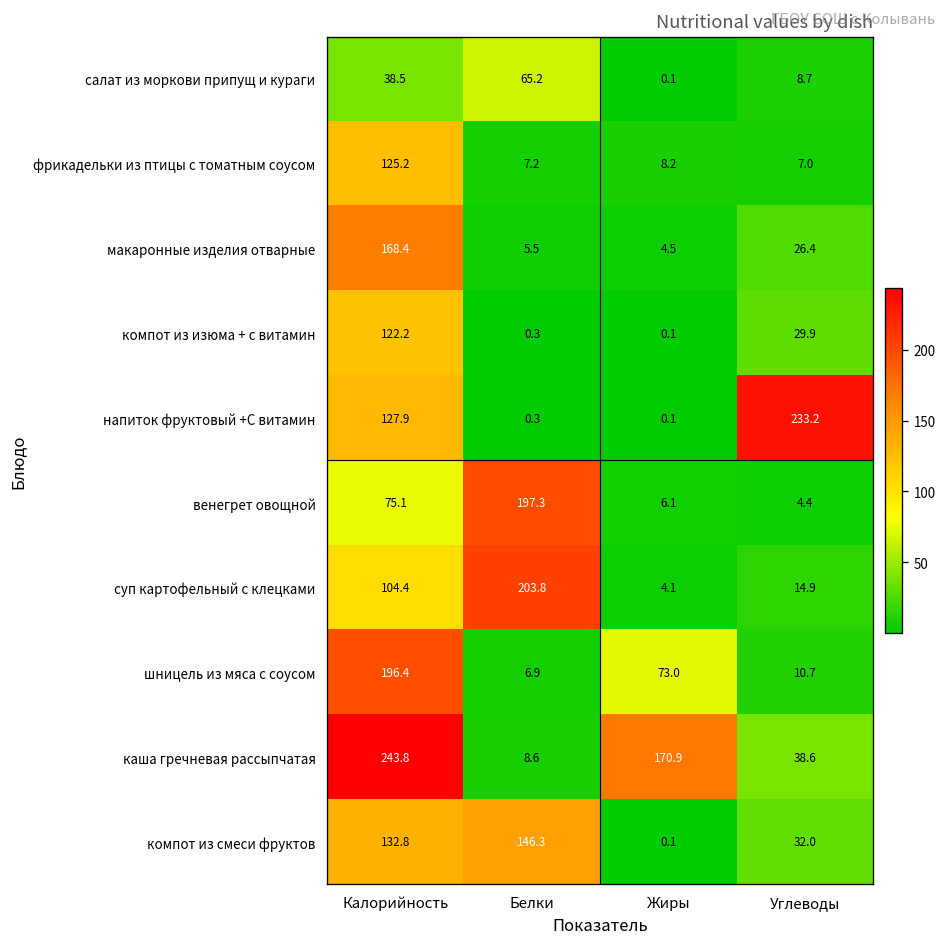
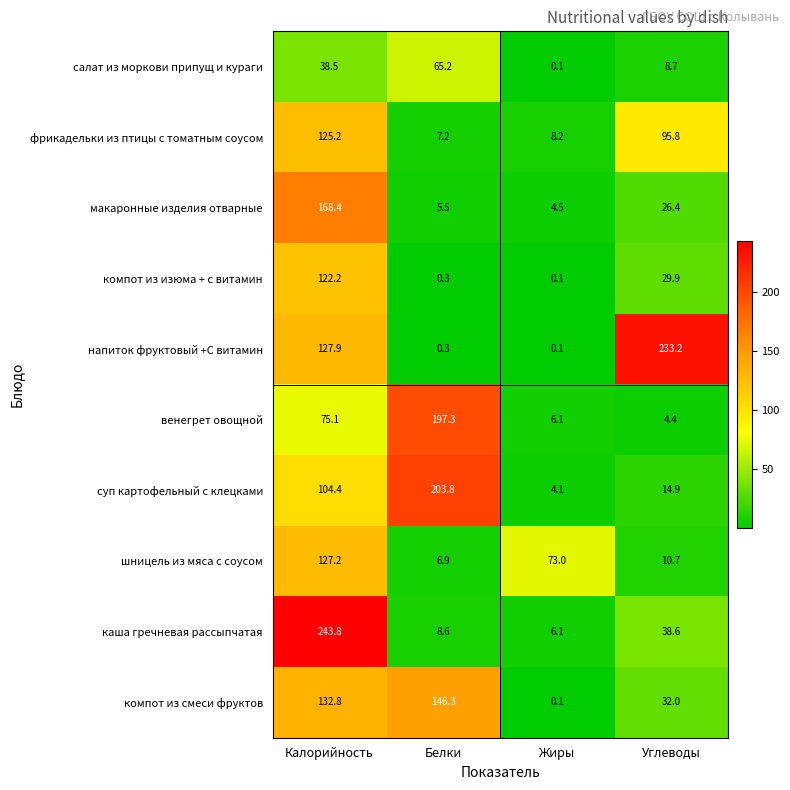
фрикадельки из птицы с томатным соусом, Углеводы: 7.0 -> 95.8
шницель из мяса с соусом, Калорийность: 196.4 -> 127.2
каша гречневая рассыпчатая, Жиры: 170.9 -> 6.1
